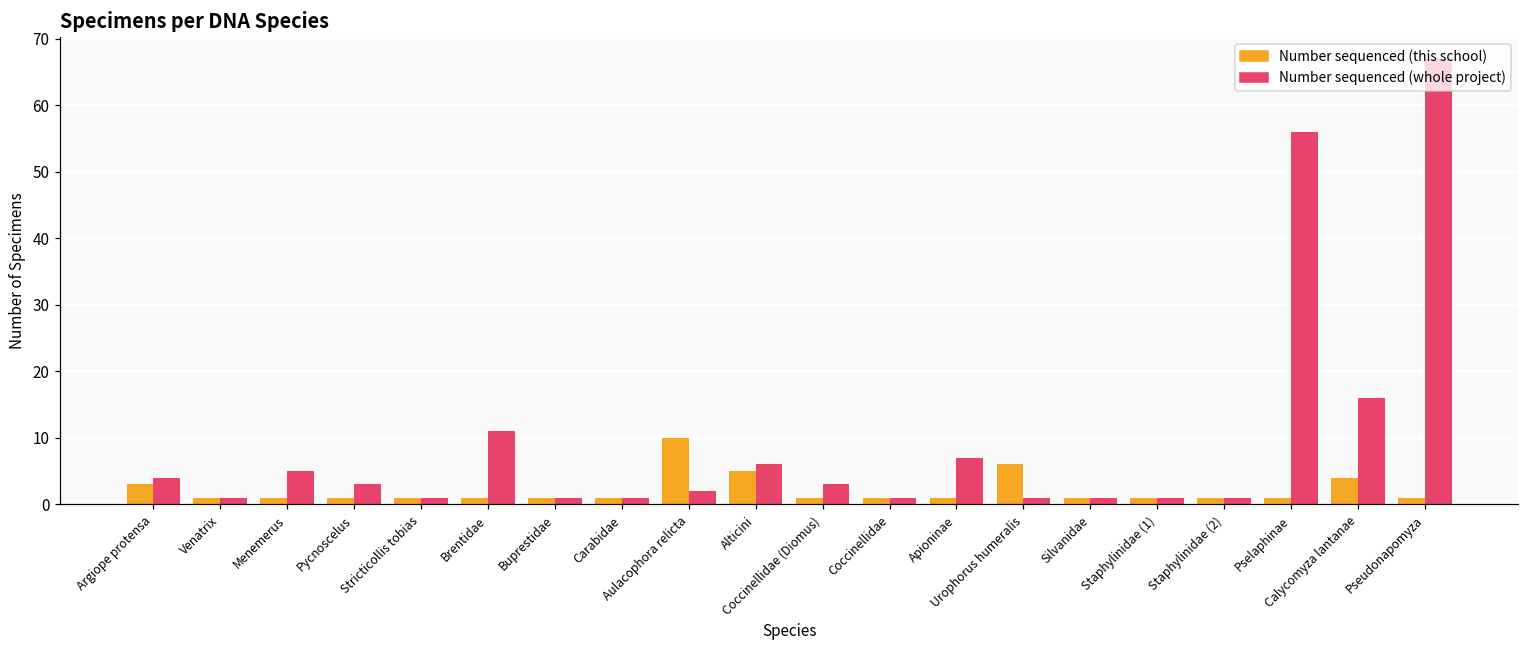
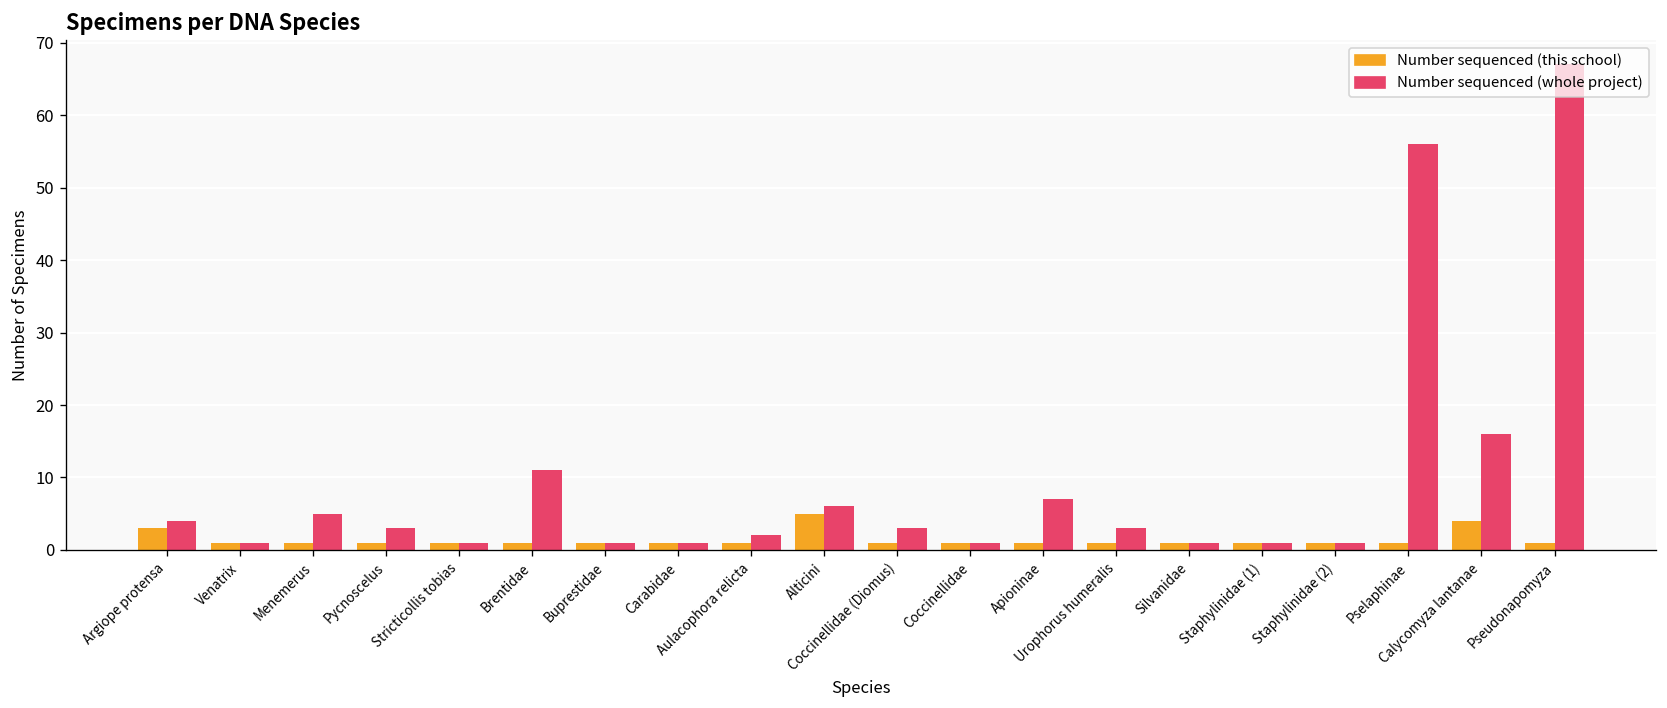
Number sequenced (this school), Aulacophora relicta: 10 -> 1
Number sequenced (this school), Urophorus humeralis: 6 -> 1
Number sequenced (whole project), Urophorus humeralis: 1 -> 3
